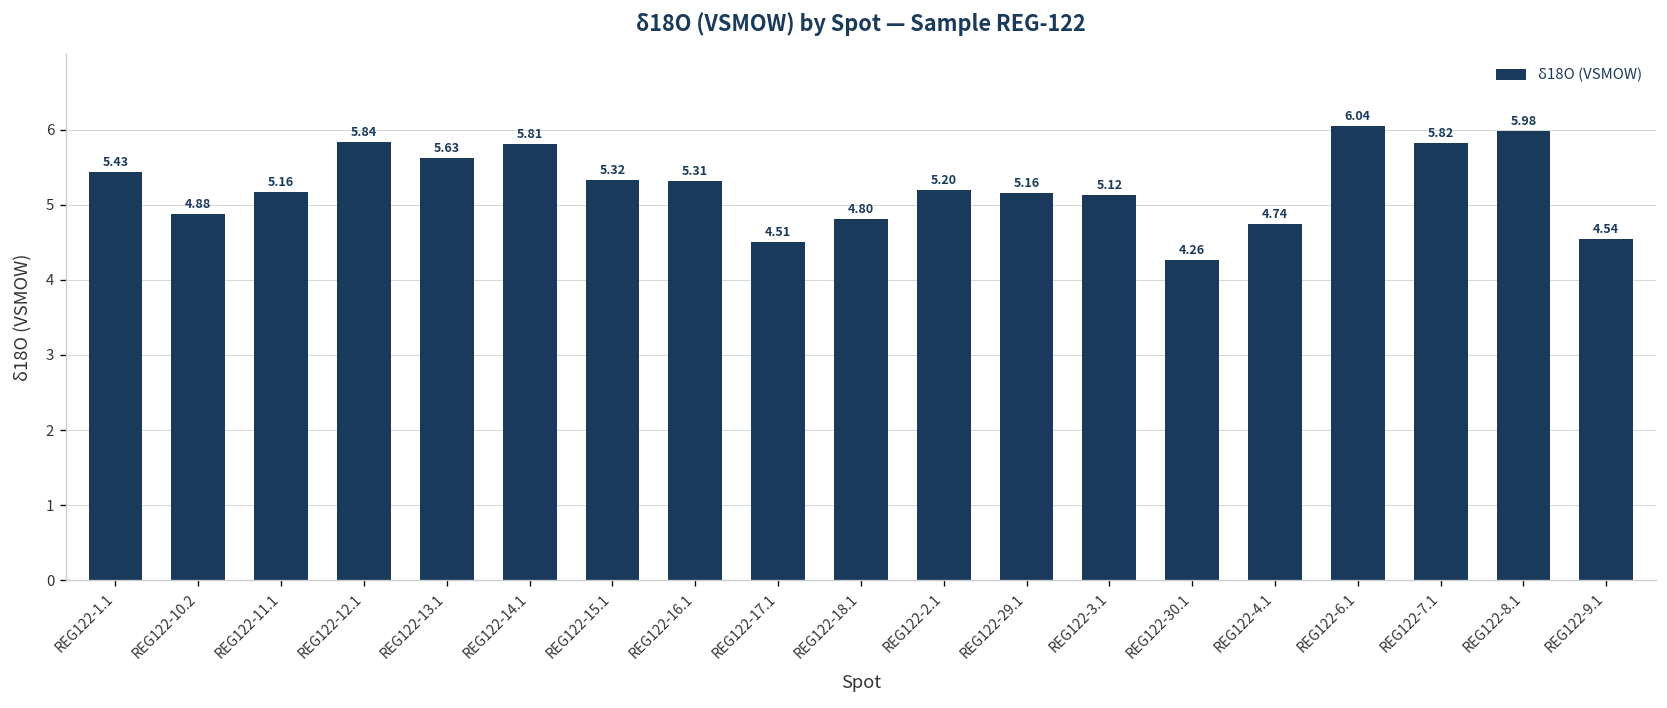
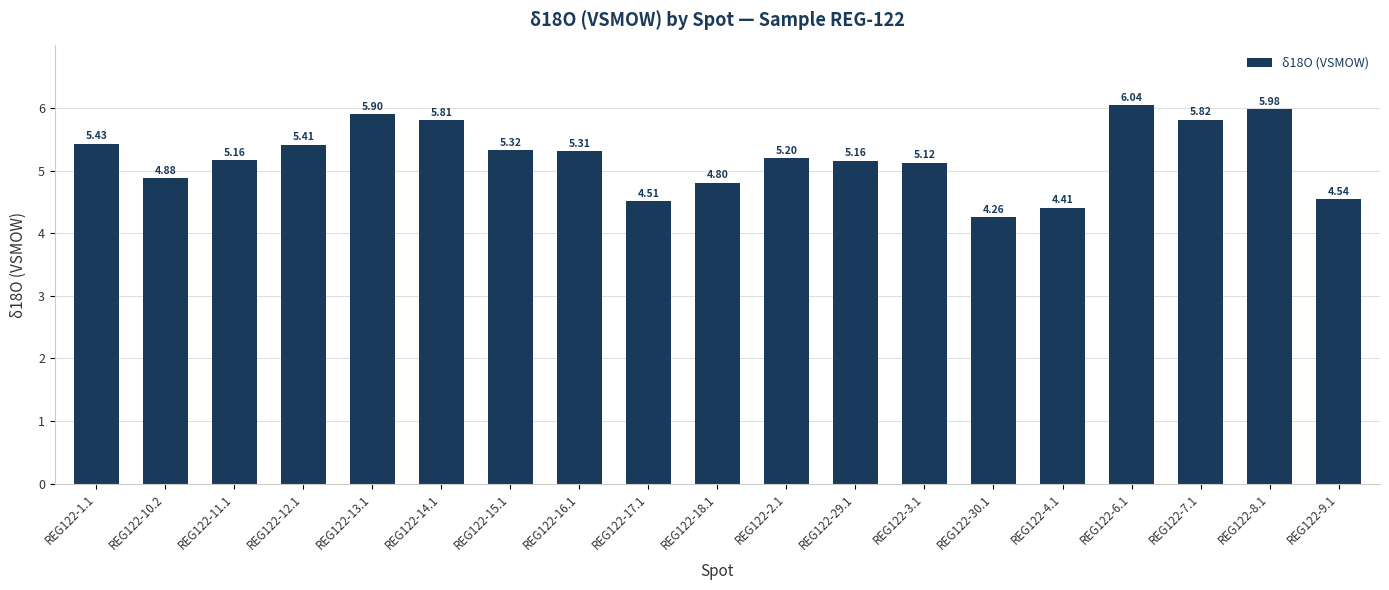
REG122-12.1: 5.84 -> 5.41
REG122-13.1: 5.63 -> 5.90
REG122-4.1: 4.74 -> 4.41
